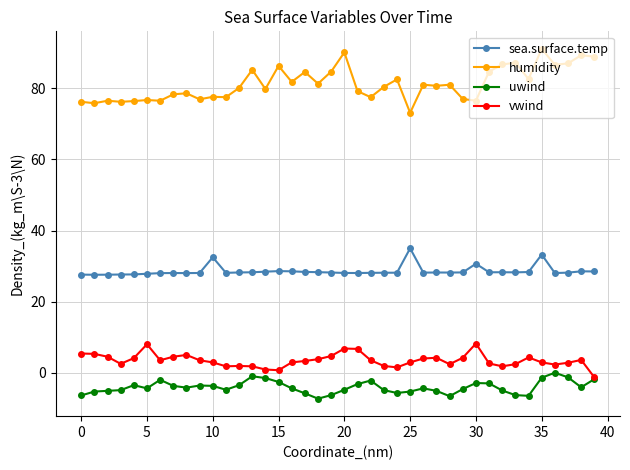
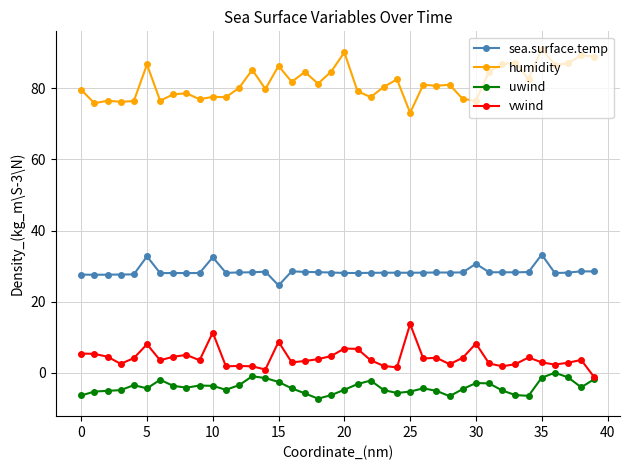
humidity, 0: 76 -> 80
sea.surface.temp, 5: 28 -> 33
humidity, 5: 77 -> 87
vwind, 10: 3 -> 11
sea.surface.temp, 15: 29 -> 25
vwind, 15: 1 -> 9
sea.surface.temp, 25: 35 -> 28
vwind, 25: 3 -> 14
